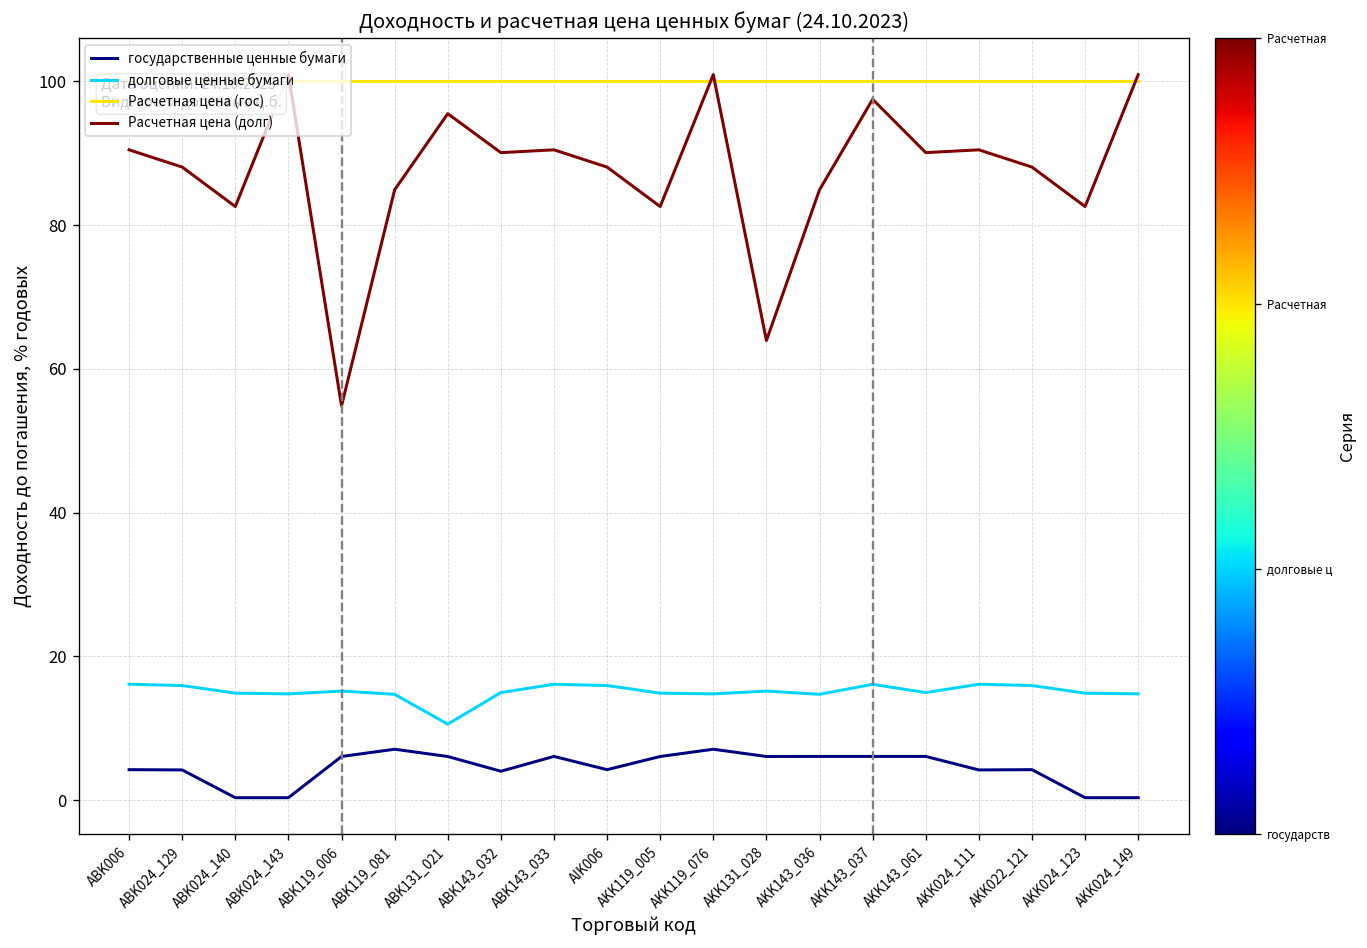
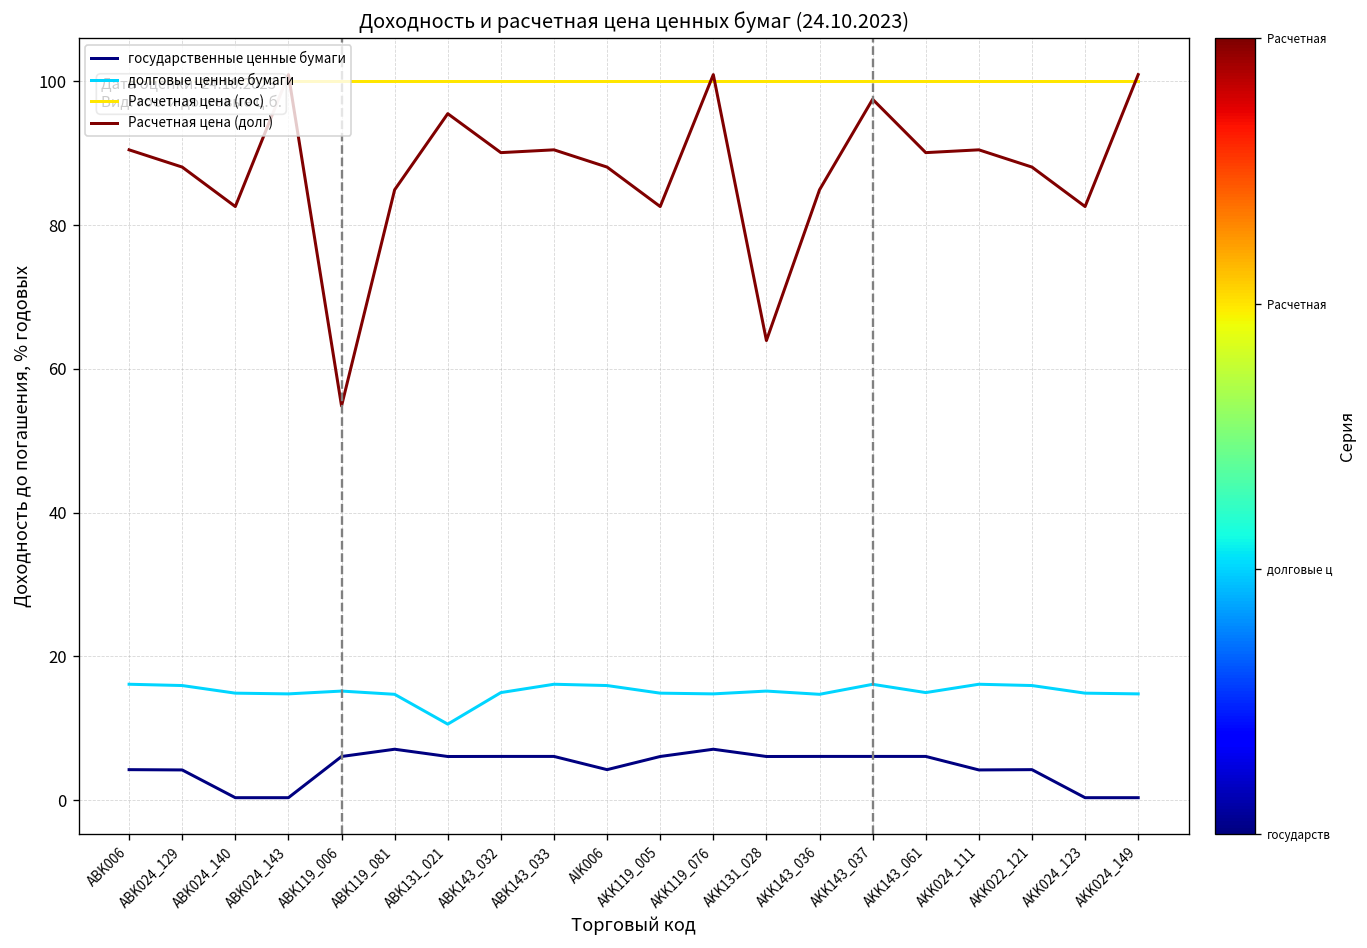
государственные ценные бумаги, ABK143_032: 4 -> 6
